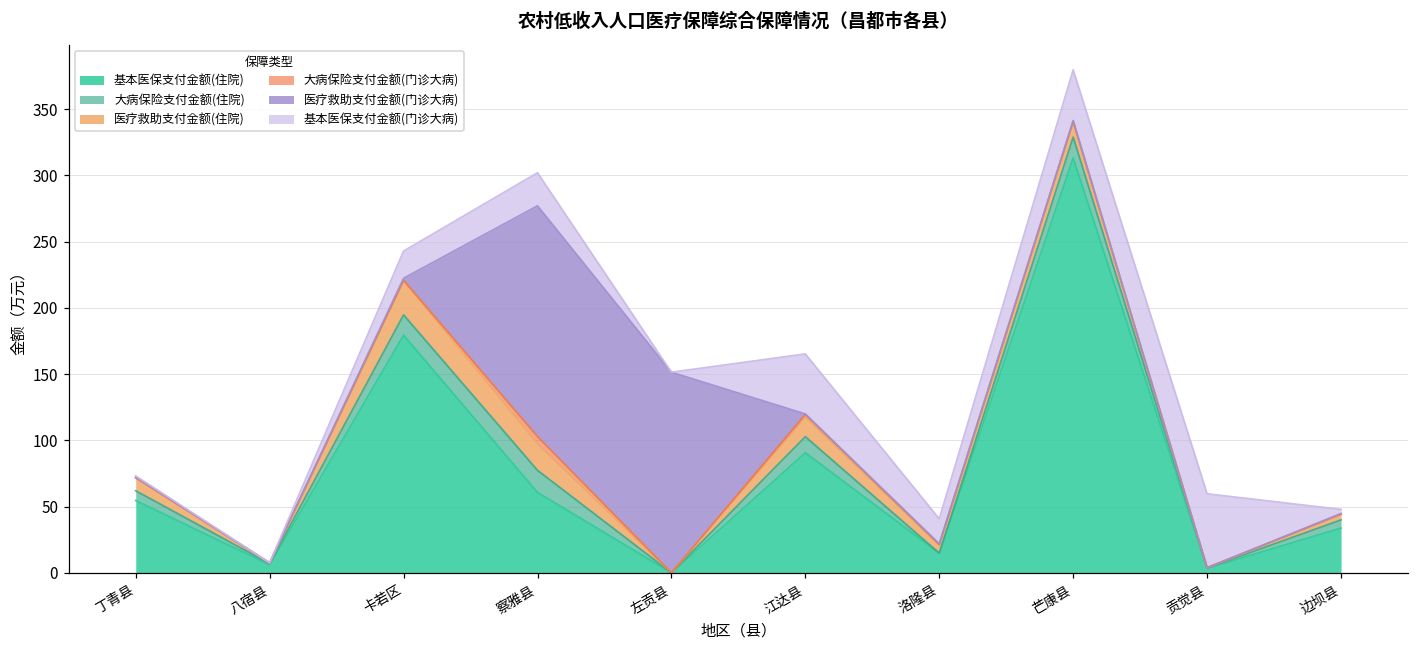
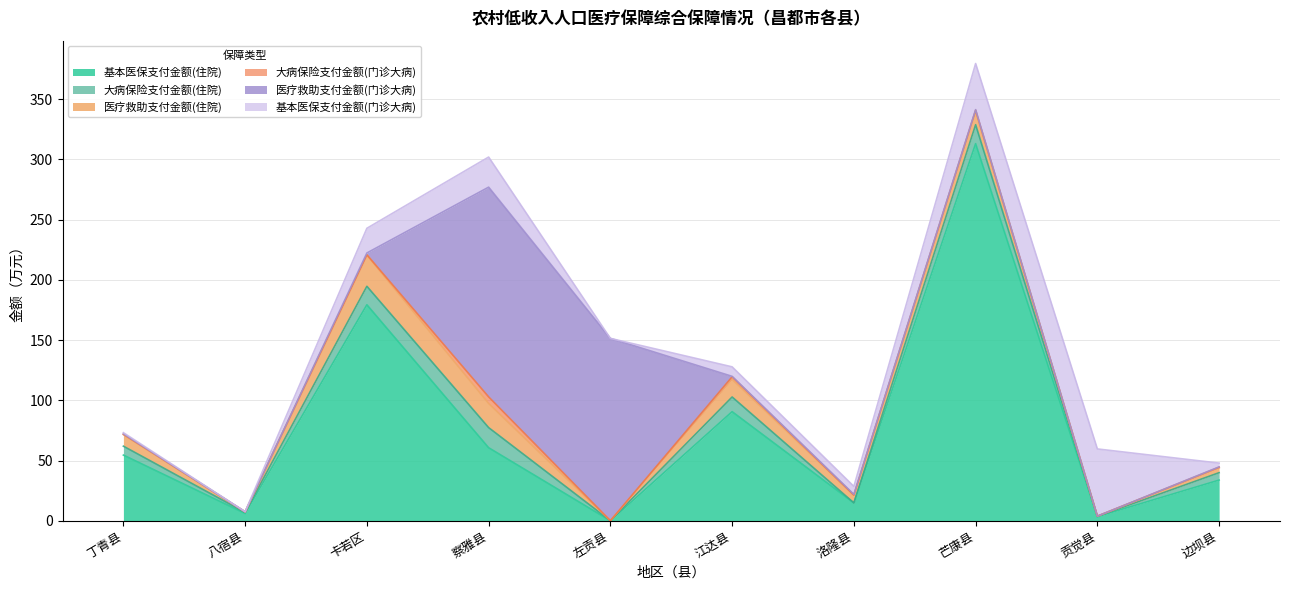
基本医保支付金额(门诊大病), 江达县: 45 -> 8
基本医保支付金额(门诊大病), 洛隆县: 19 -> 7
